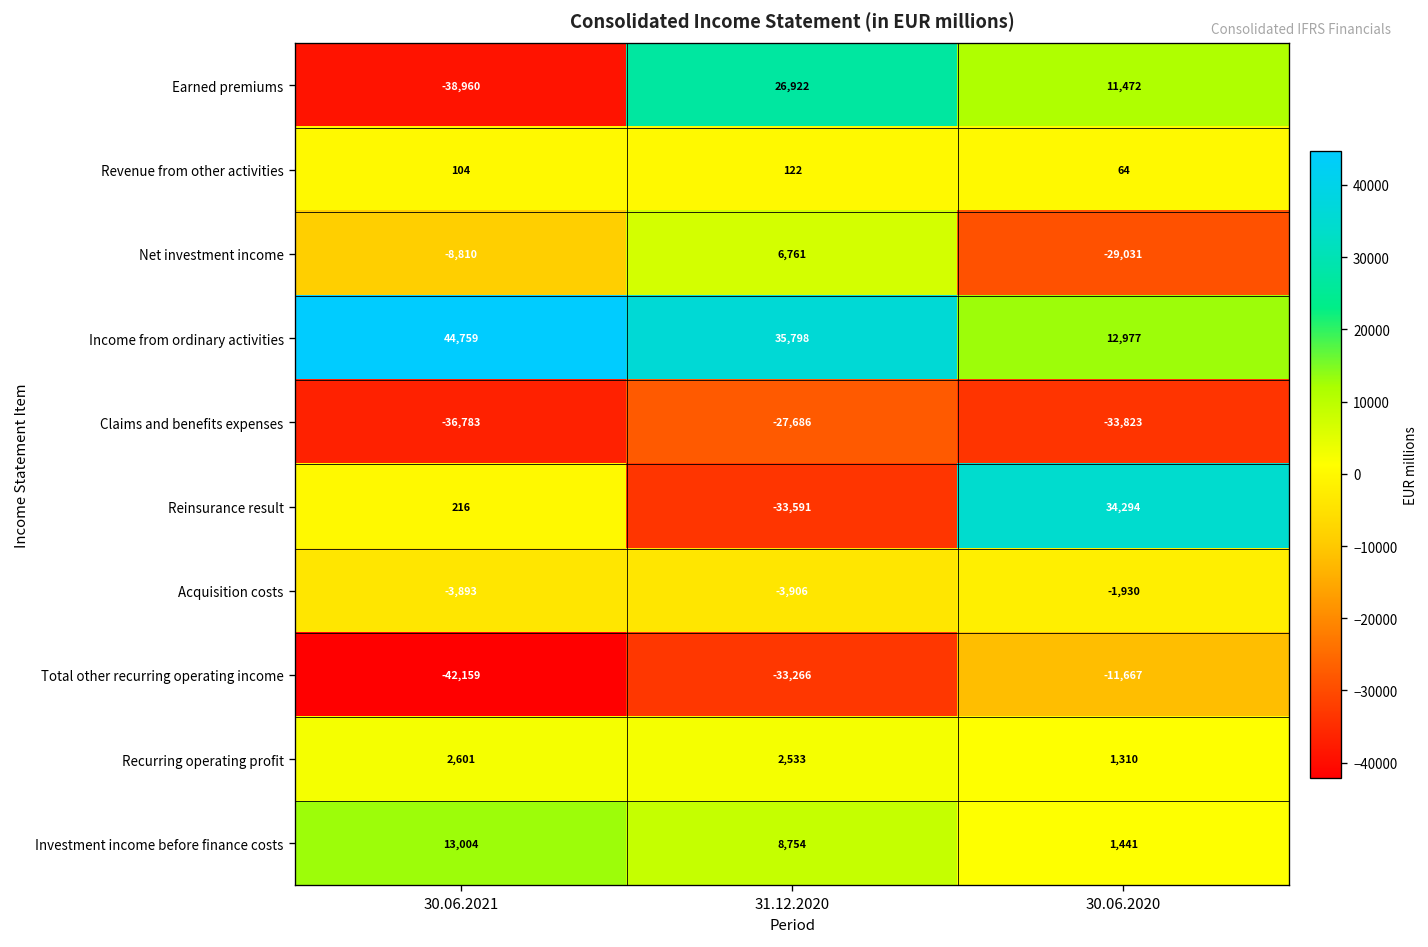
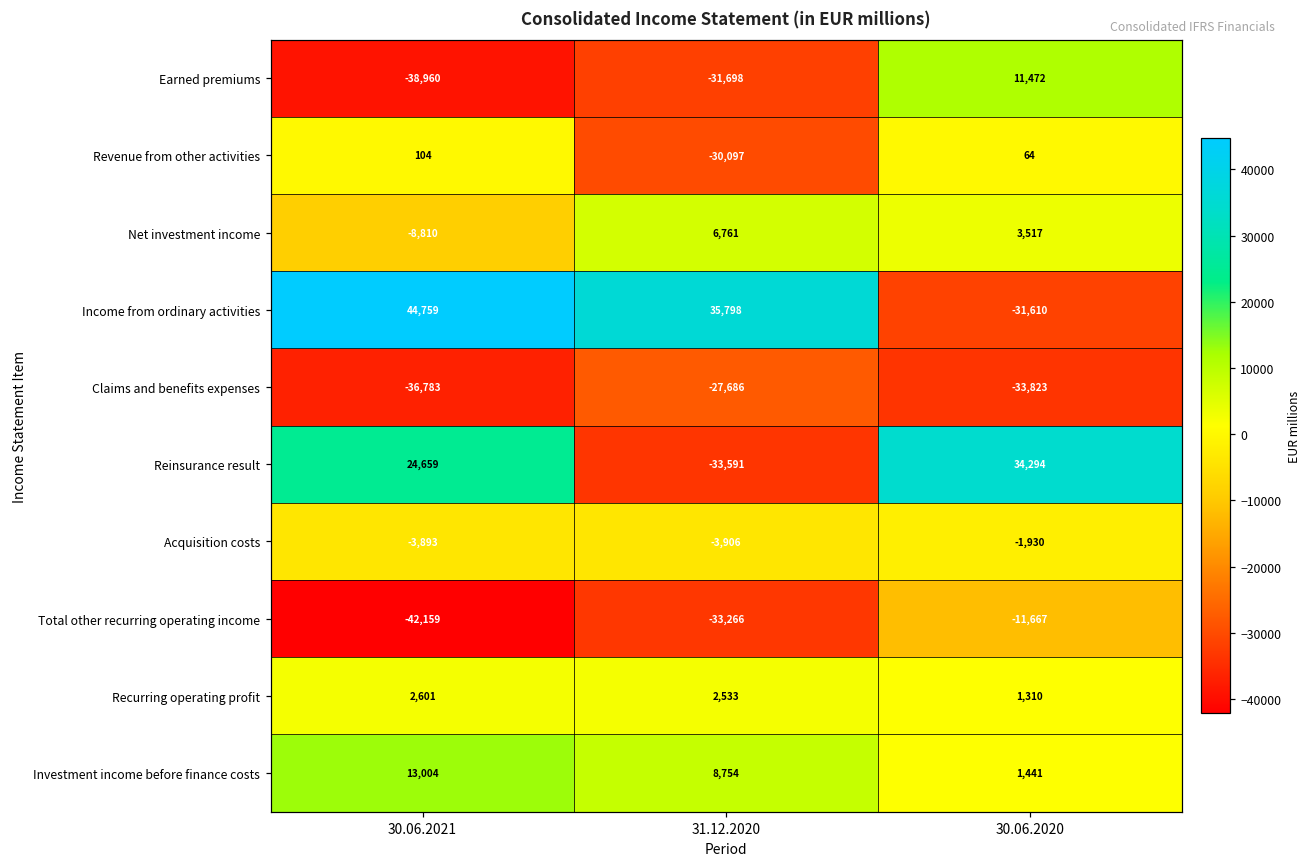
Earned premiums, 31.12.2020: 26,922 -> -31,698
Revenue from other activities, 31.12.2020: 122 -> -30,097
Net investment income, 30.06.2020: -29,031 -> 3,517
Income from ordinary activities, 30.06.2020: 12,977 -> -31,610
Reinsurance result, 30.06.2021: 216 -> 24,659
